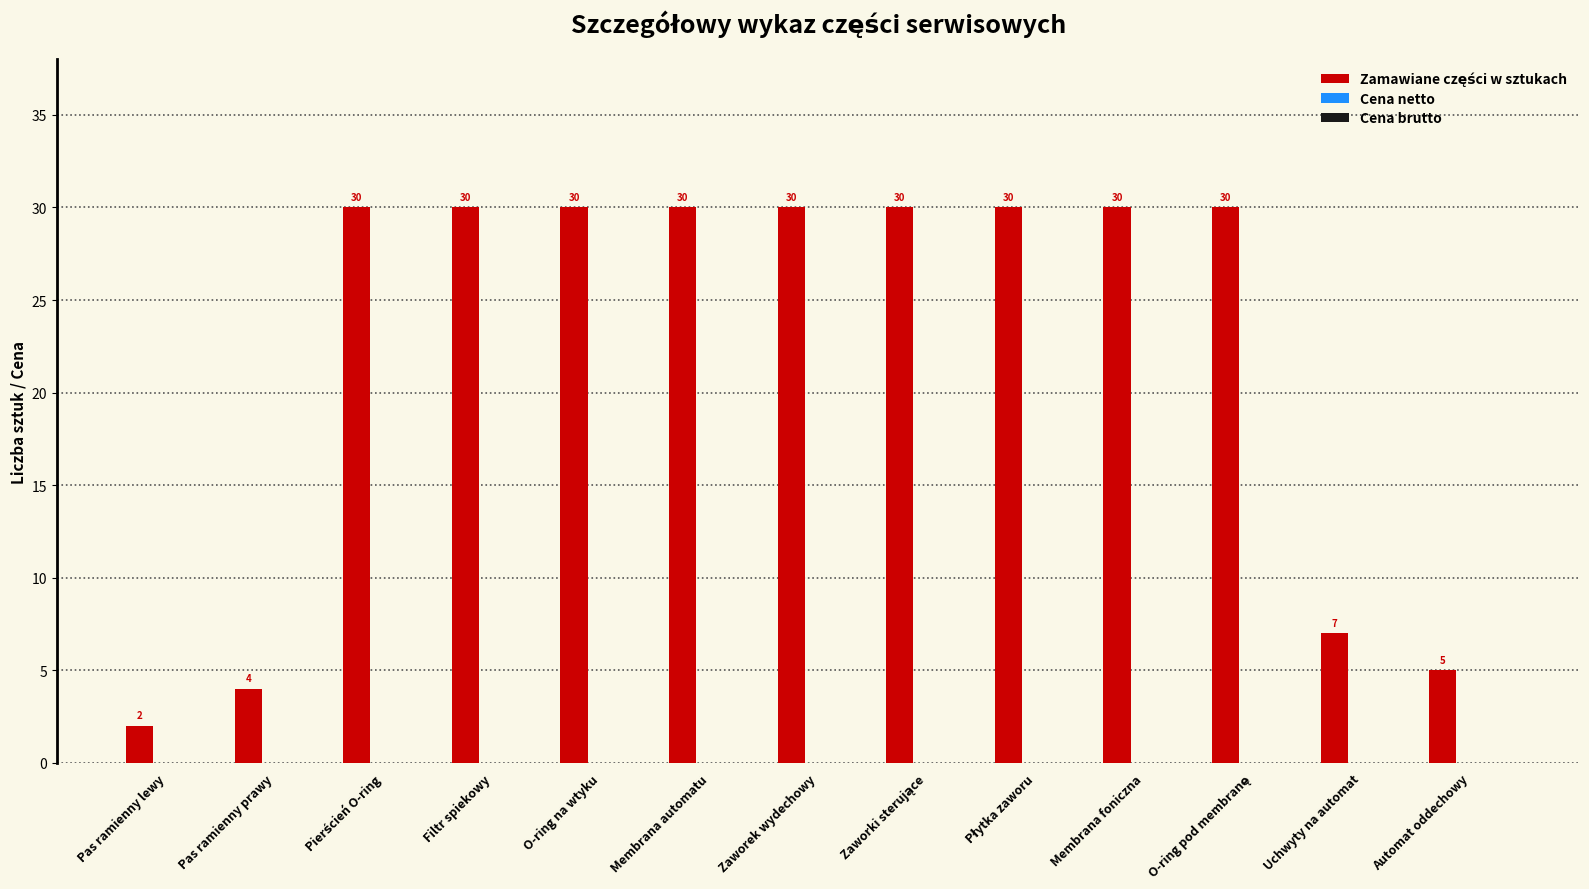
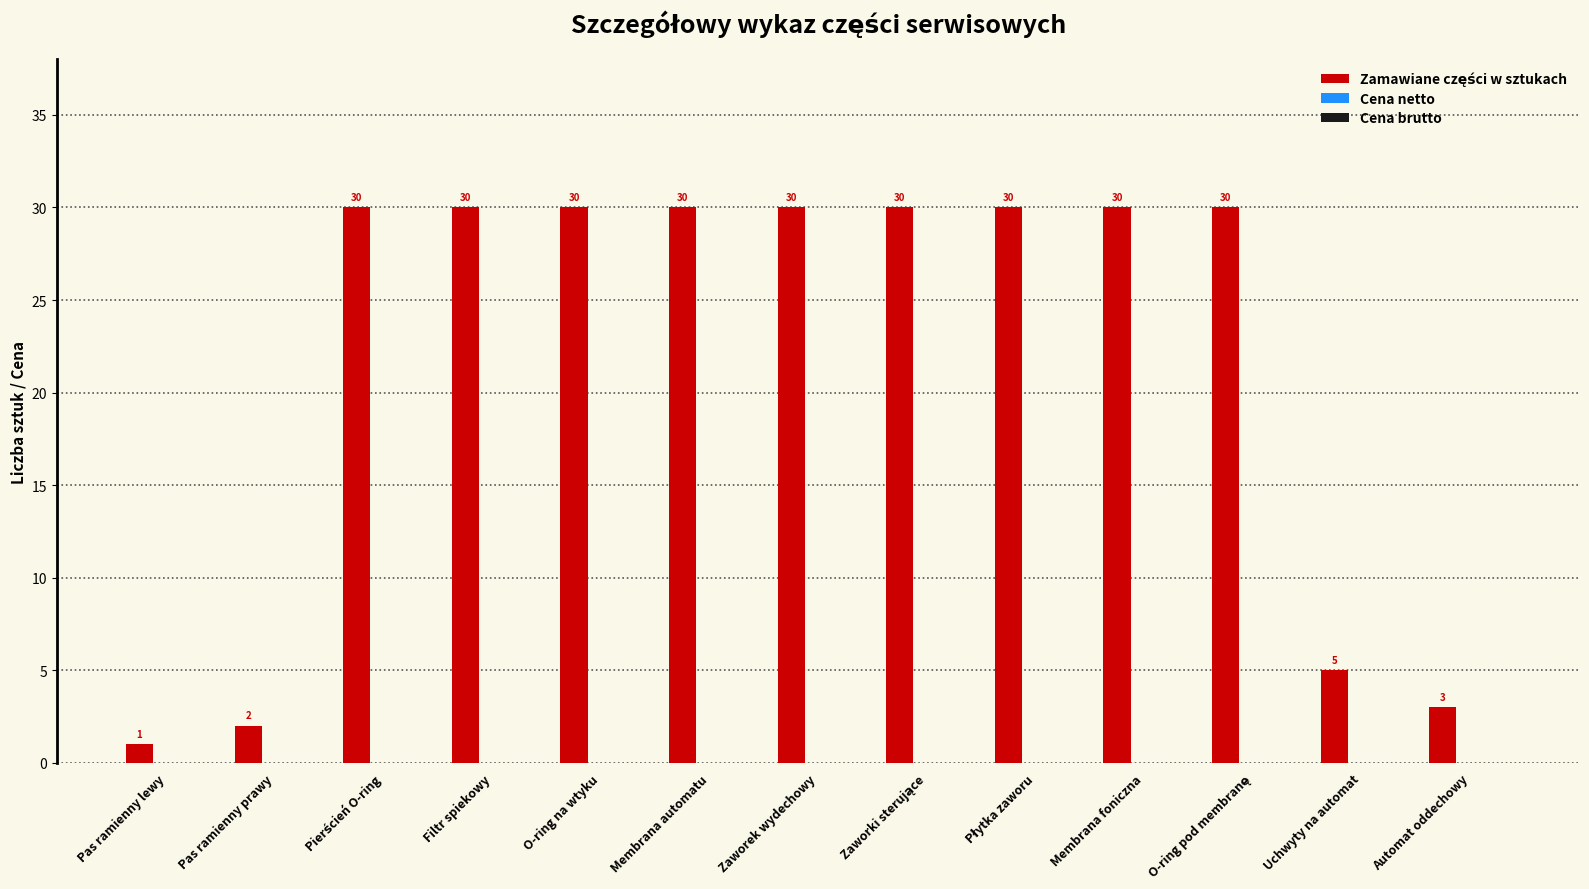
Zamawiane części w sztukach, Pas ramienny lewy: 2 -> 1
Zamawiane części w sztukach, Pas ramienny prawy: 4 -> 2
Zamawiane części w sztukach, Uchwyty na automat: 7 -> 5
Zamawiane części w sztukach, Automat oddechowy: 5 -> 3
